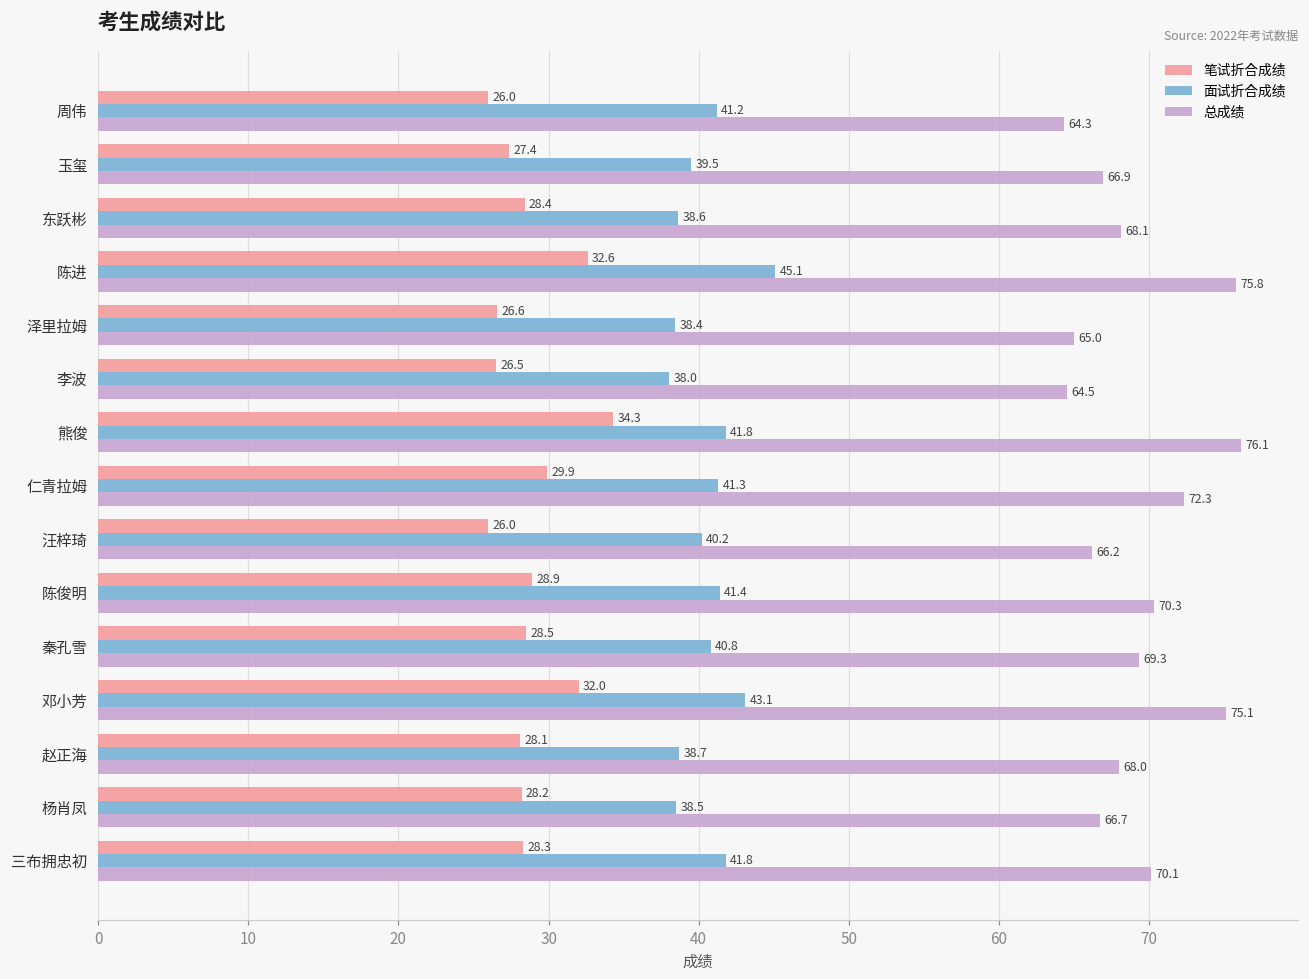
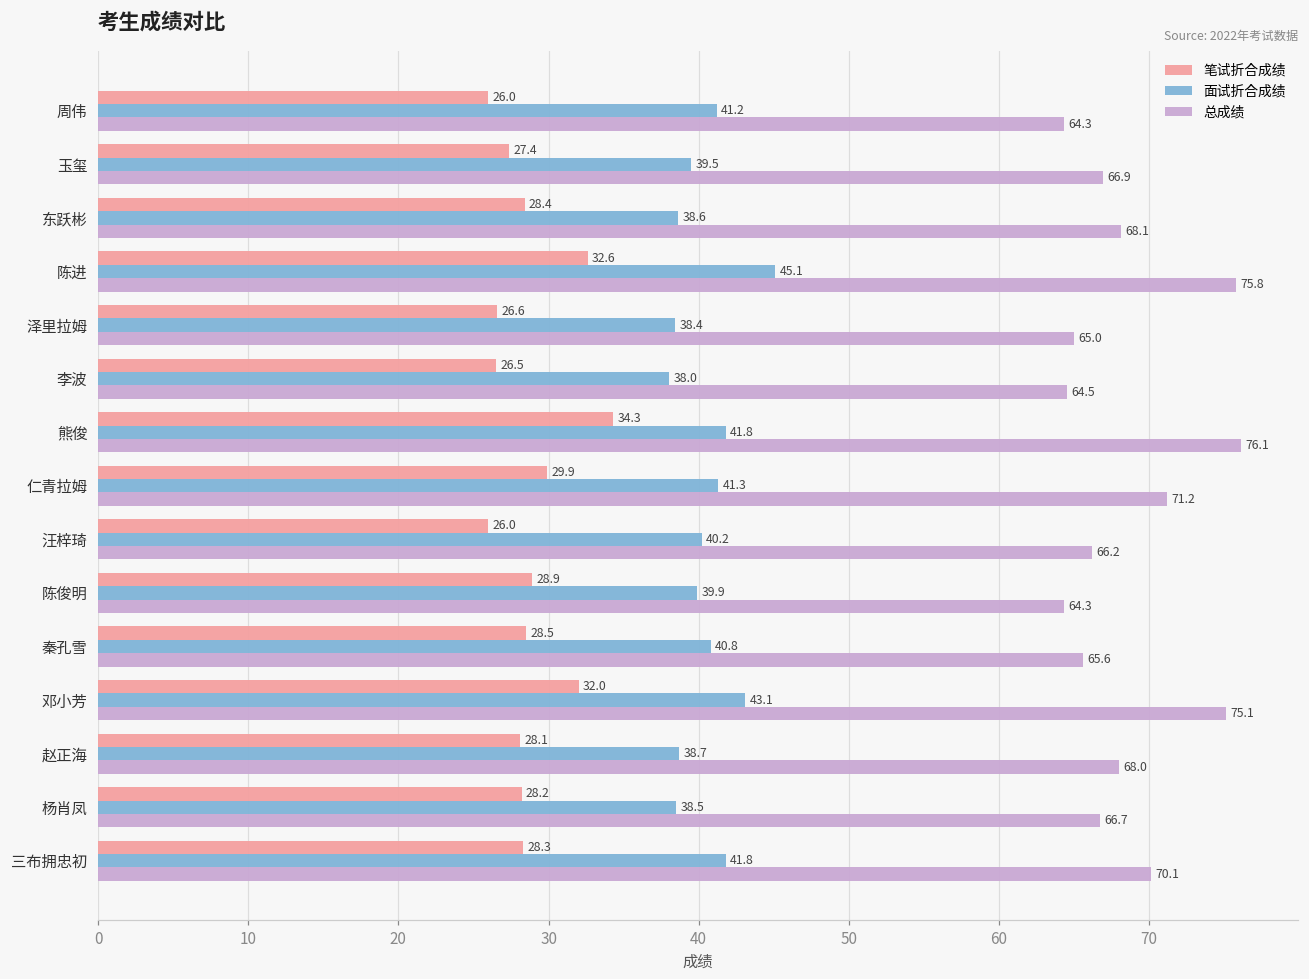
总成绩, 仁青拉姆: 72.3 -> 71.2
面试折合成绩, 陈俊明: 41.4 -> 39.9
总成绩, 陈俊明: 70.3 -> 64.3
总成绩, 秦孔雪: 69.3 -> 65.6
